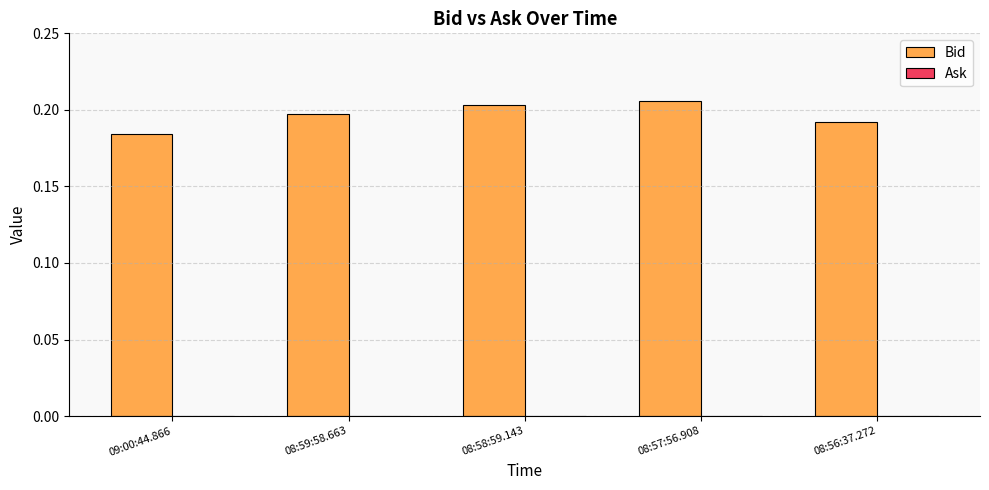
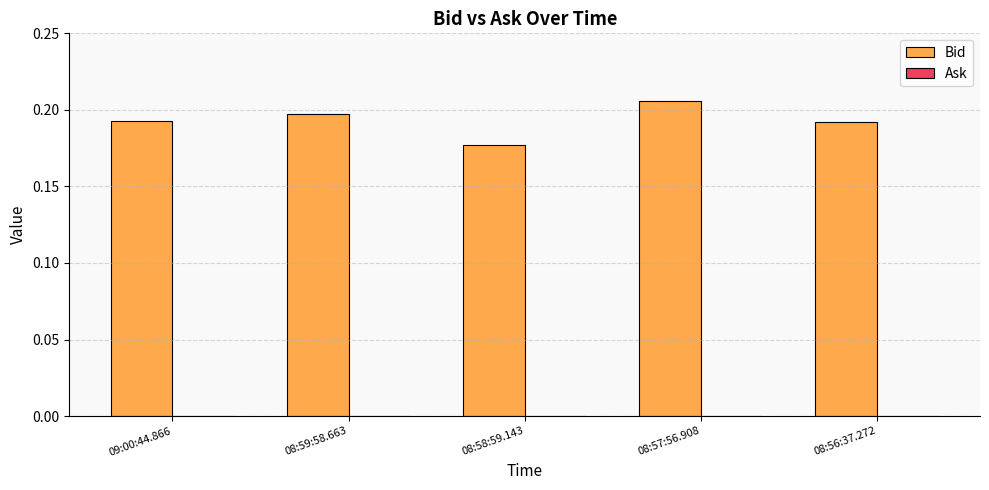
Bid, 09:00:44.866: 0.184 -> 0.193
Bid, 08:58:59.143: 0.203 -> 0.177
